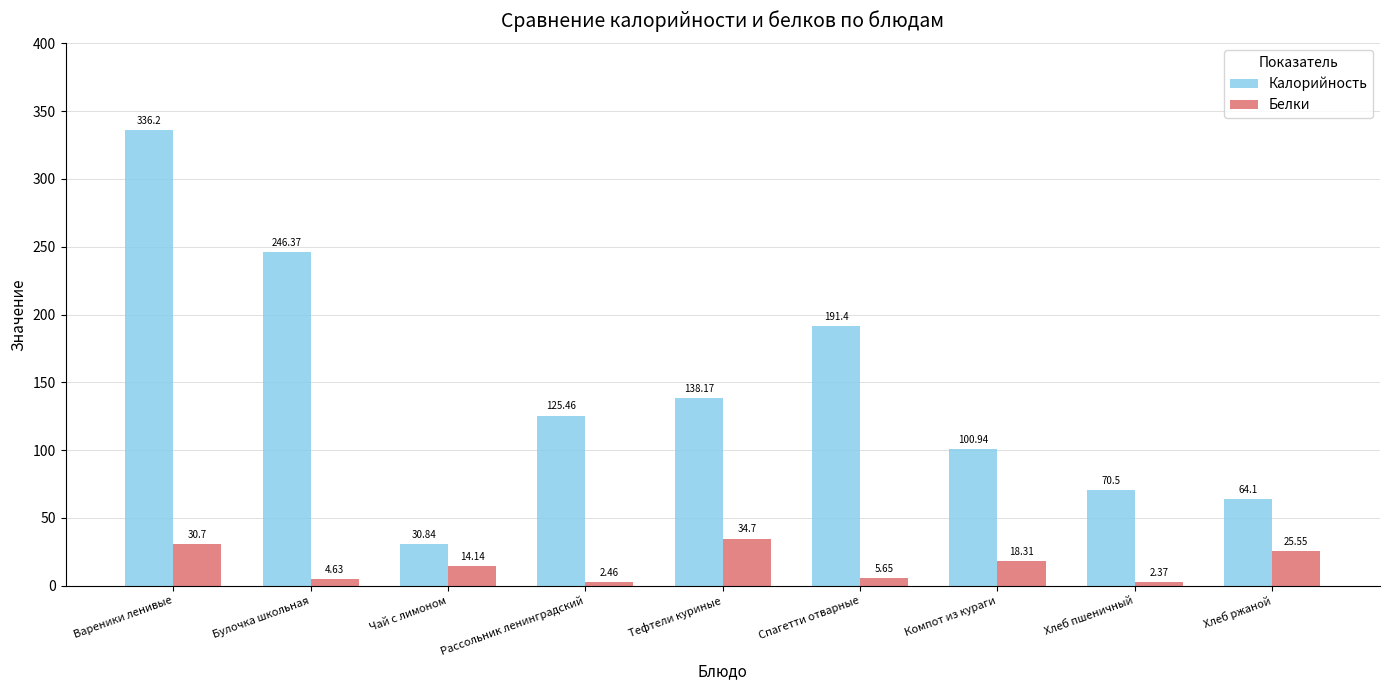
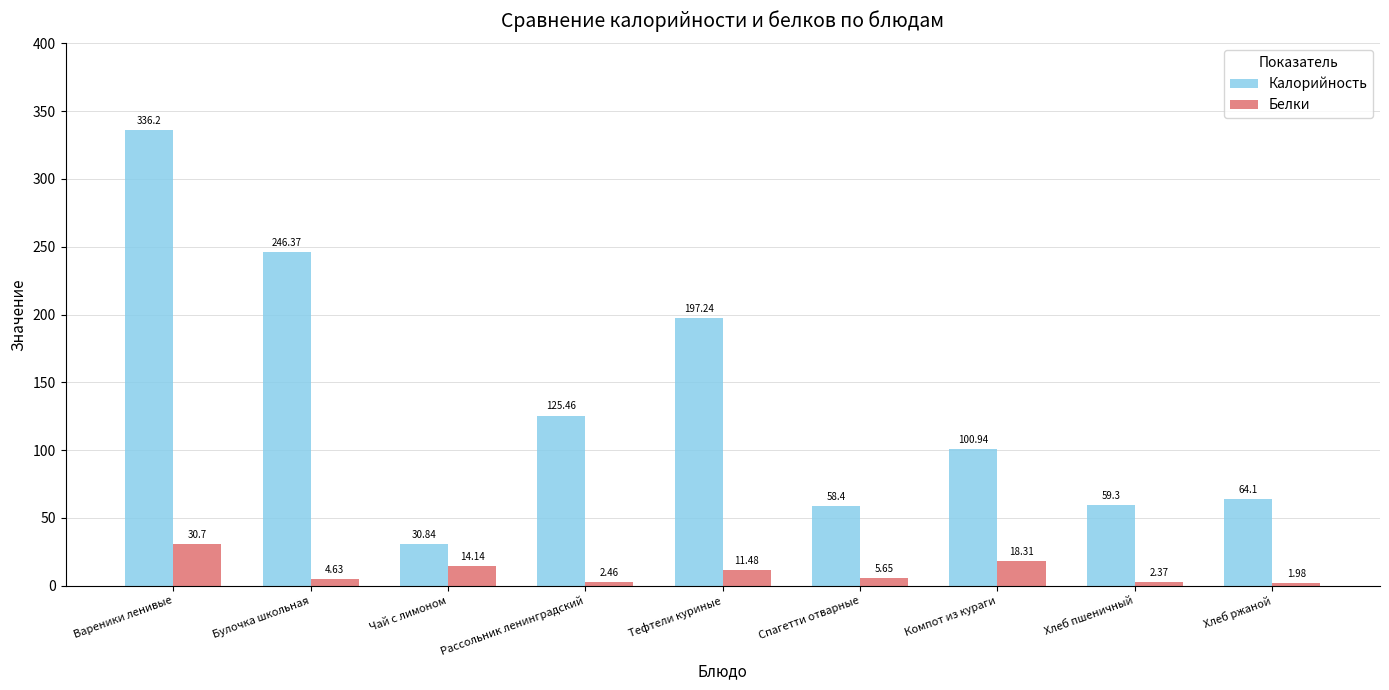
Калорийность, Тефтели куриные: 138.17 -> 197.24
Белки, Тефтели куриные: 34.7 -> 11.48
Калорийность, Спагетти отварные: 191.4 -> 58.4
Калорийность, Хлеб пшеничный: 70.5 -> 59.3
Белки, Хлеб ржаной: 25.55 -> 1.98
